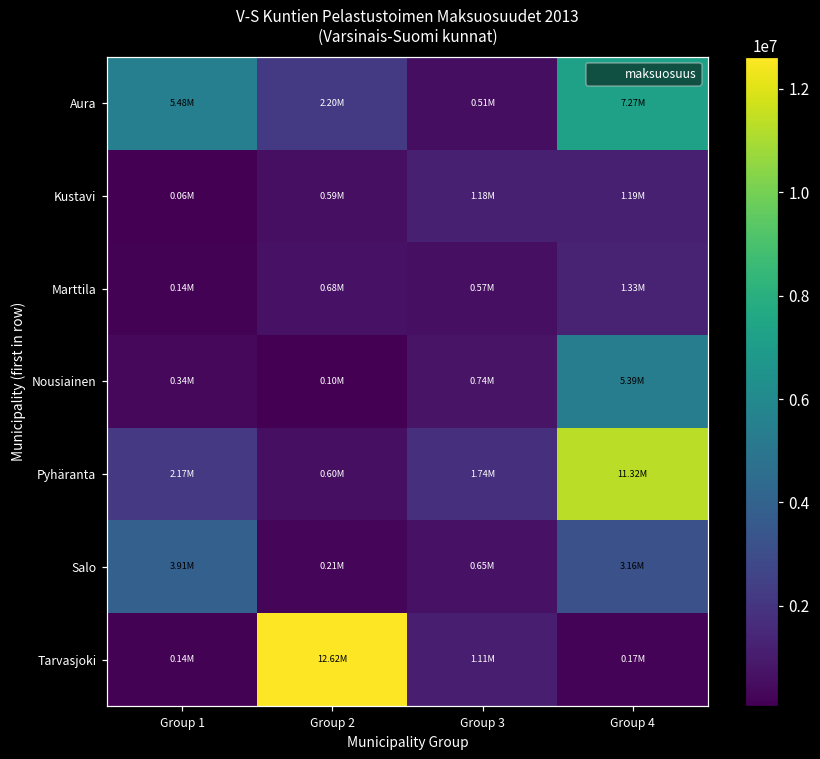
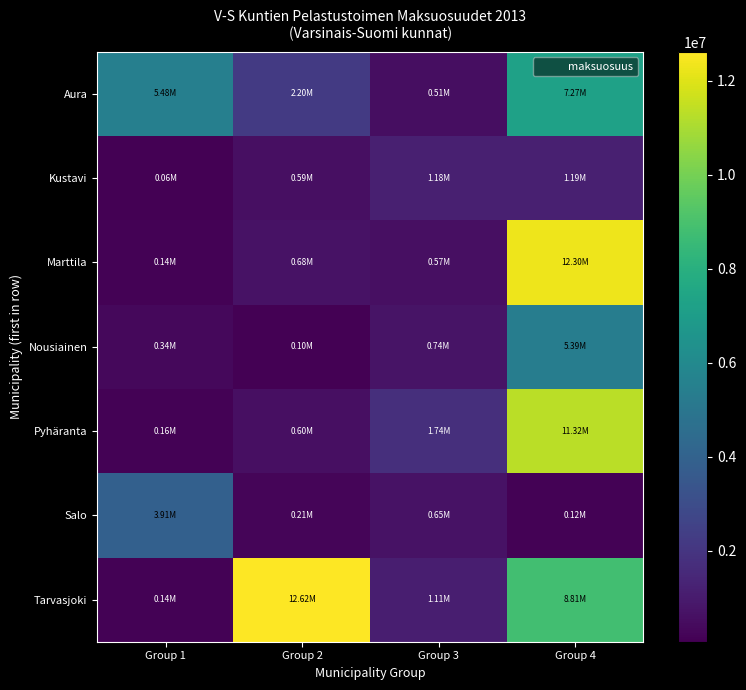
Marttila, Group 4: 1.33M -> 12.30M
Pyhäranta, Group 1: 2.17M -> 0.16M
Salo, Group 4: 3.16M -> 0.12M
Tarvasjoki, Group 4: 0.17M -> 8.81M
